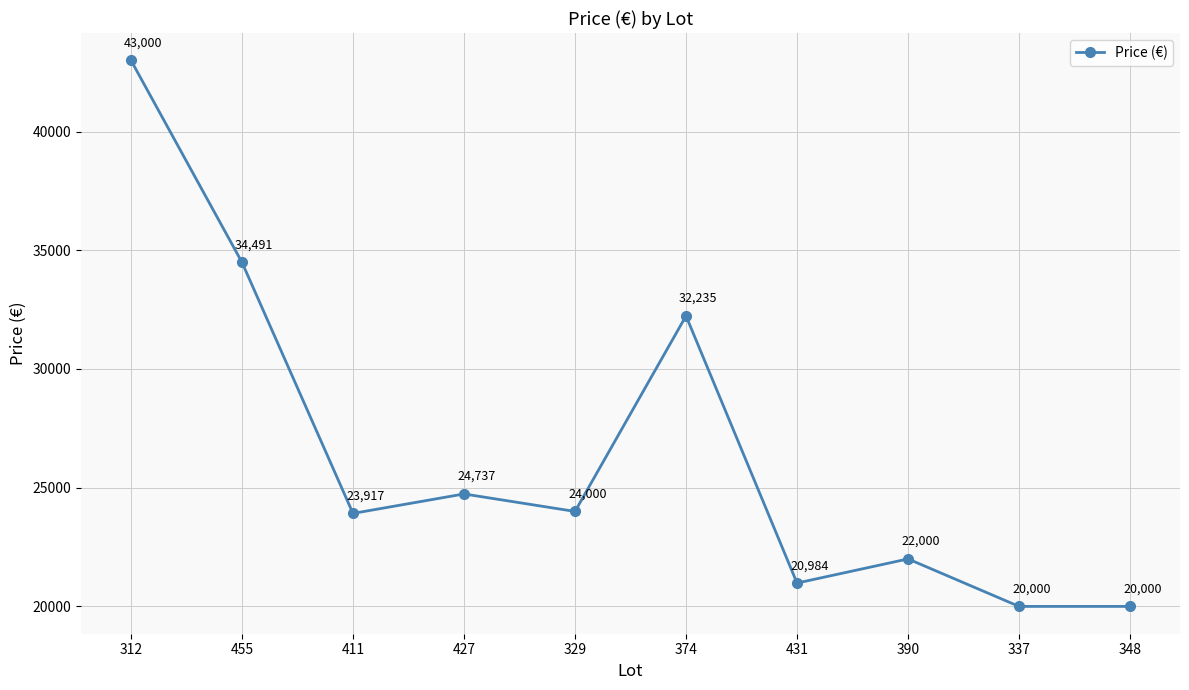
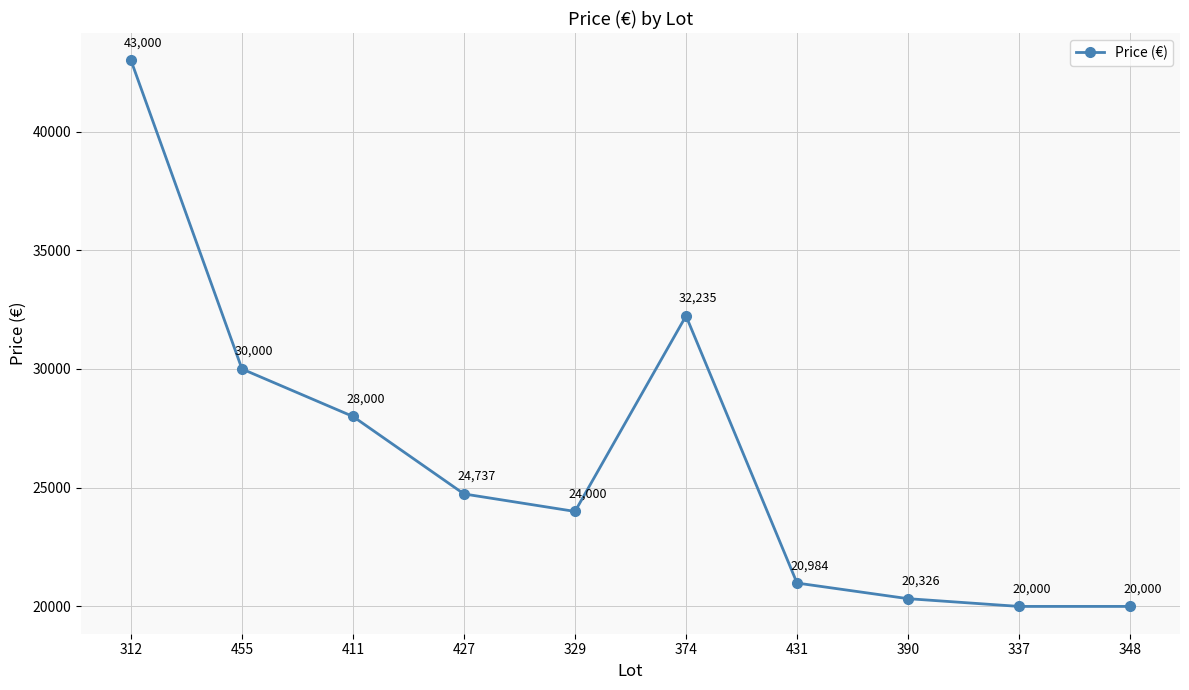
455: 34,491 -> 30,000
411: 23,917 -> 28,000
390: 22,000 -> 20,326
